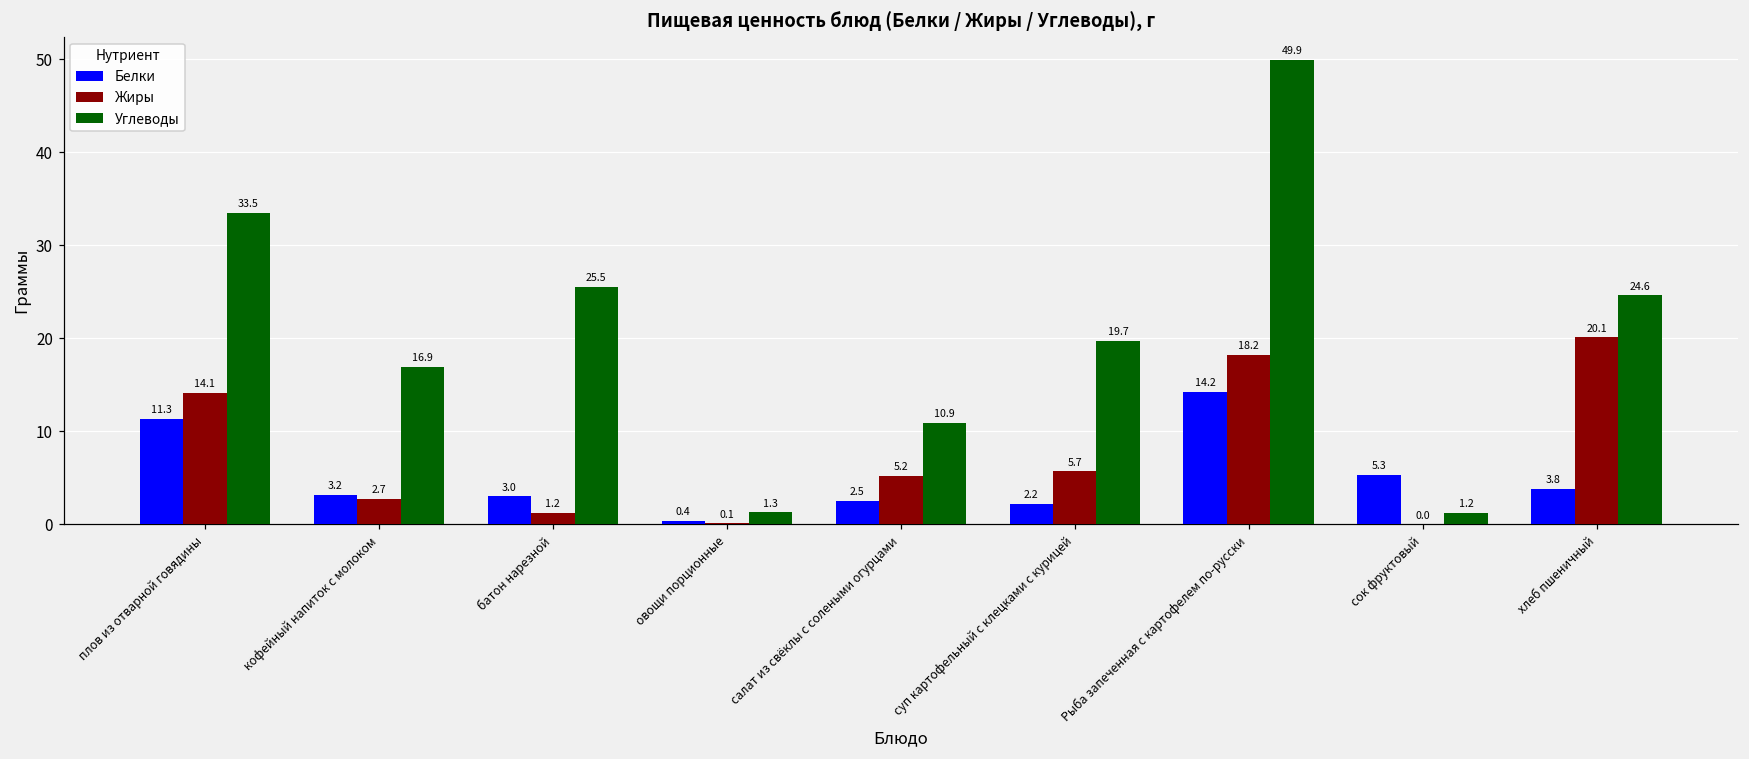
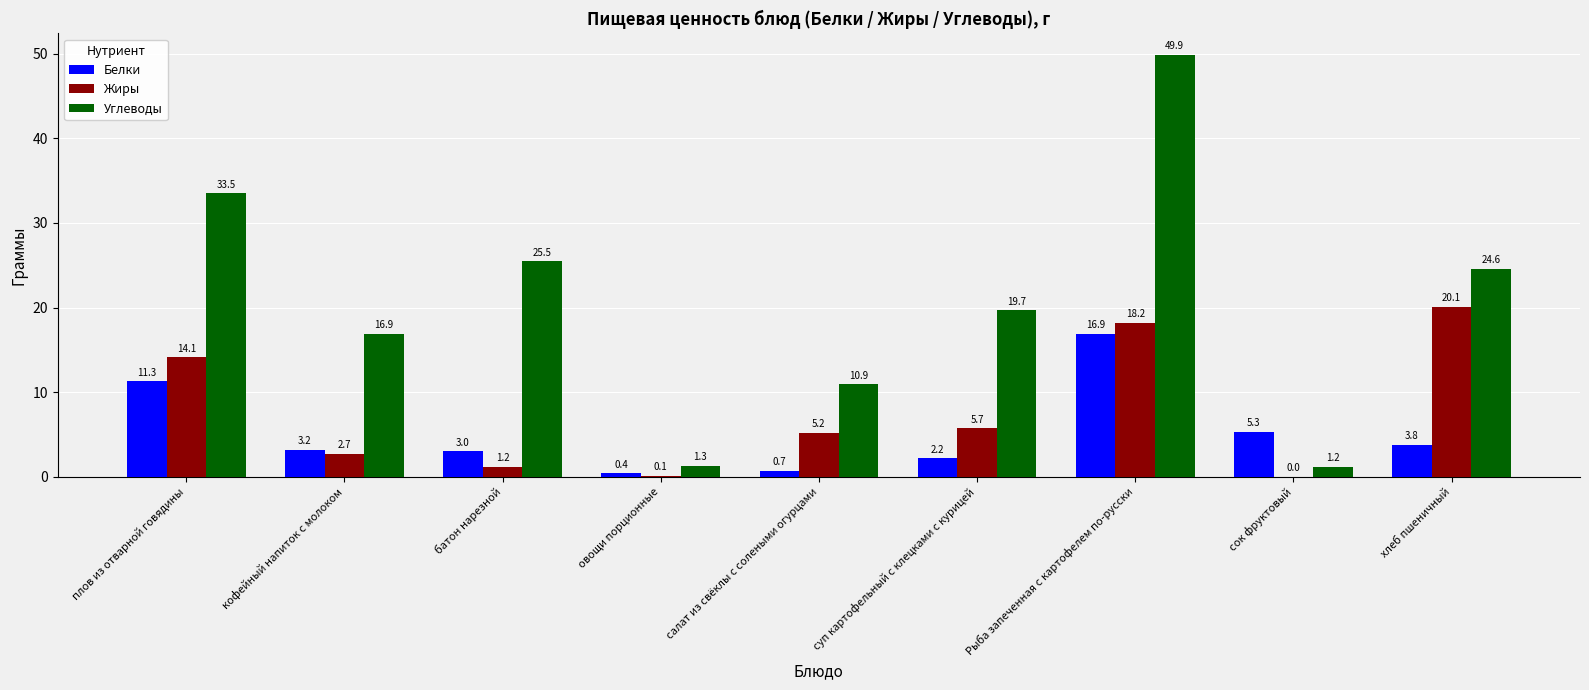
Белки, салат из свёклы с солеными огурцами: 2.5 -> 0.7
Белки, Рыба запеченная с картофелем по-русски: 14.2 -> 16.9
